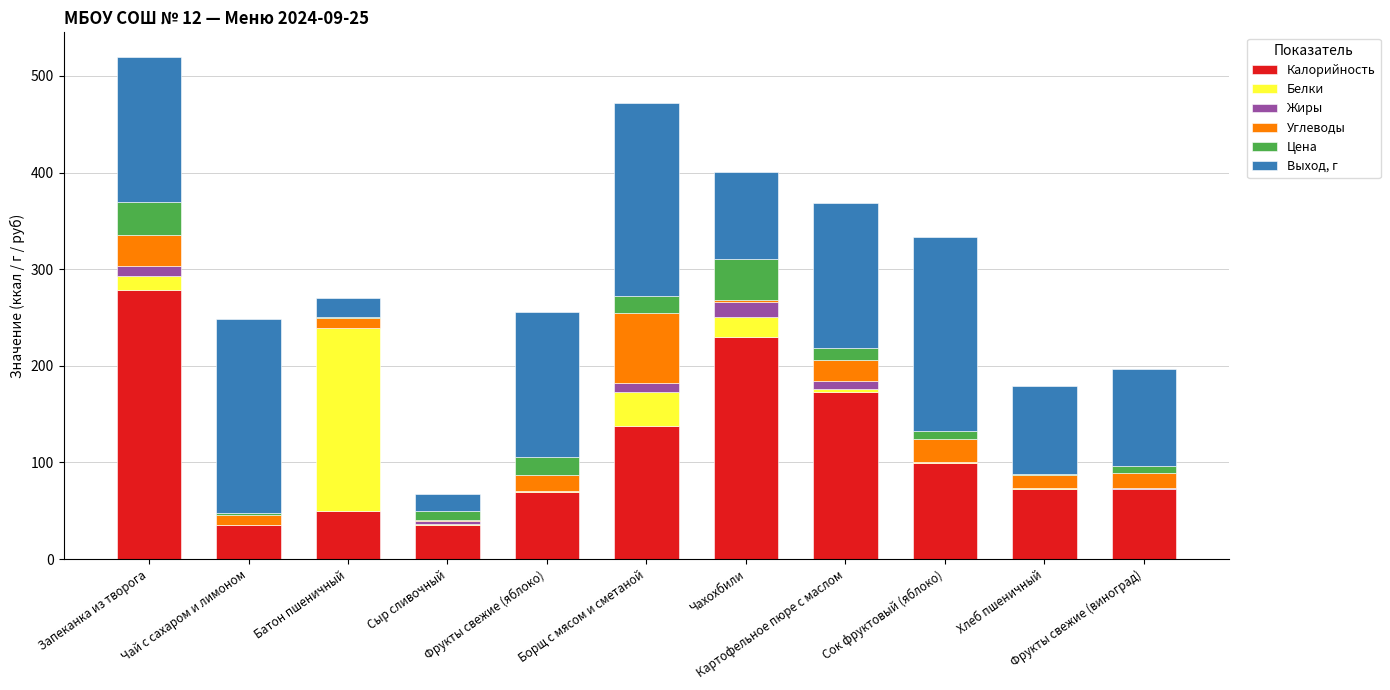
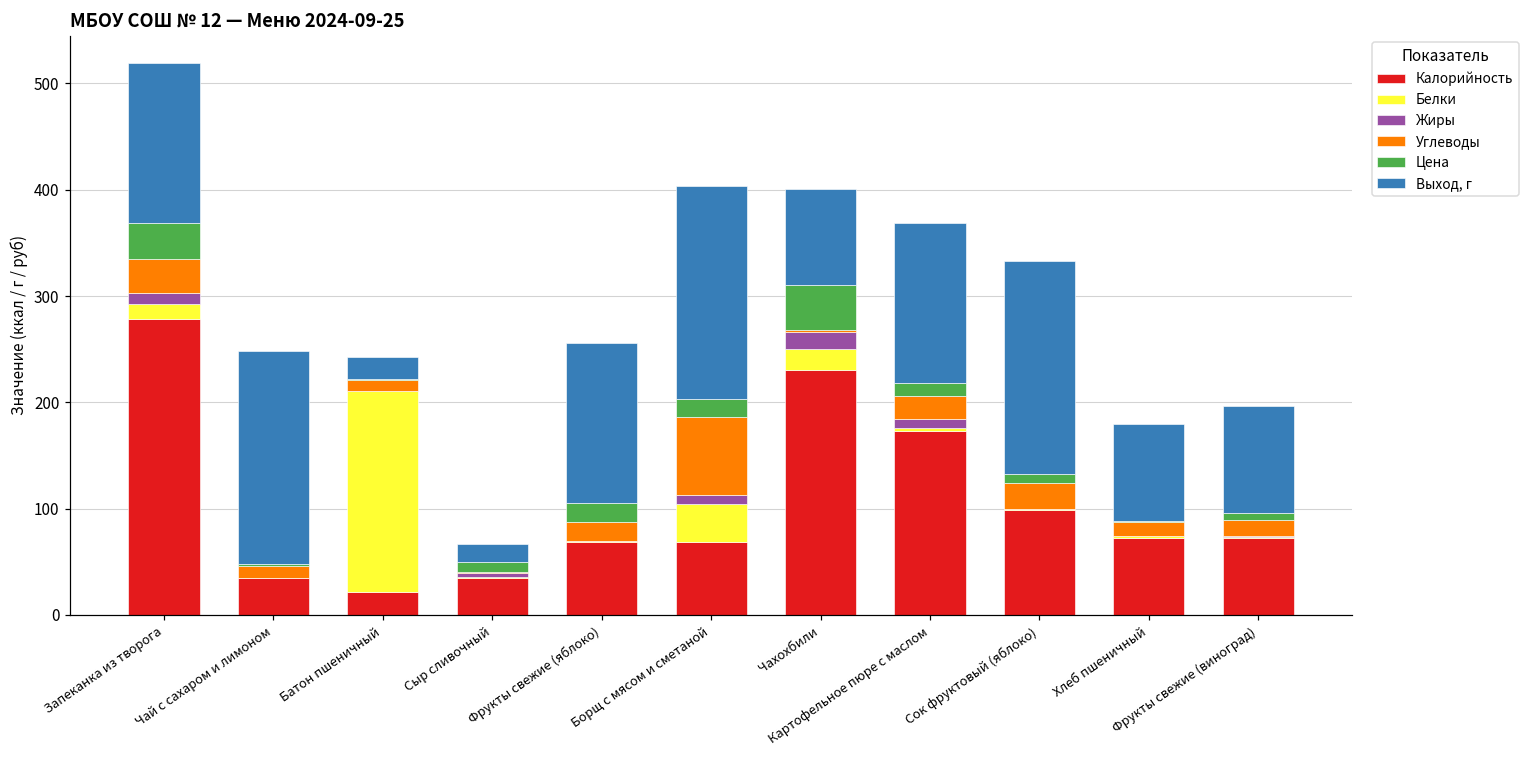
Калорийность, Батон пшеничный: 50 -> 20
Калорийность, Борщ с мясом и сметаной: 140 -> 70
